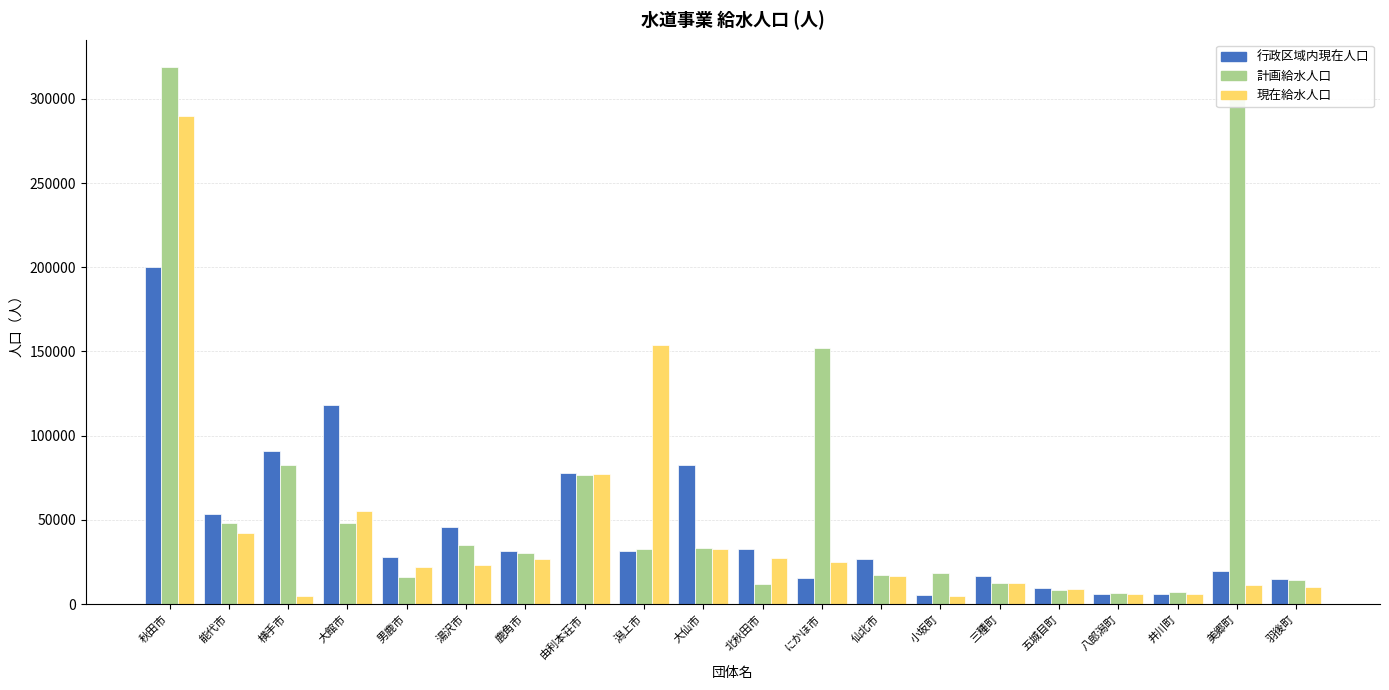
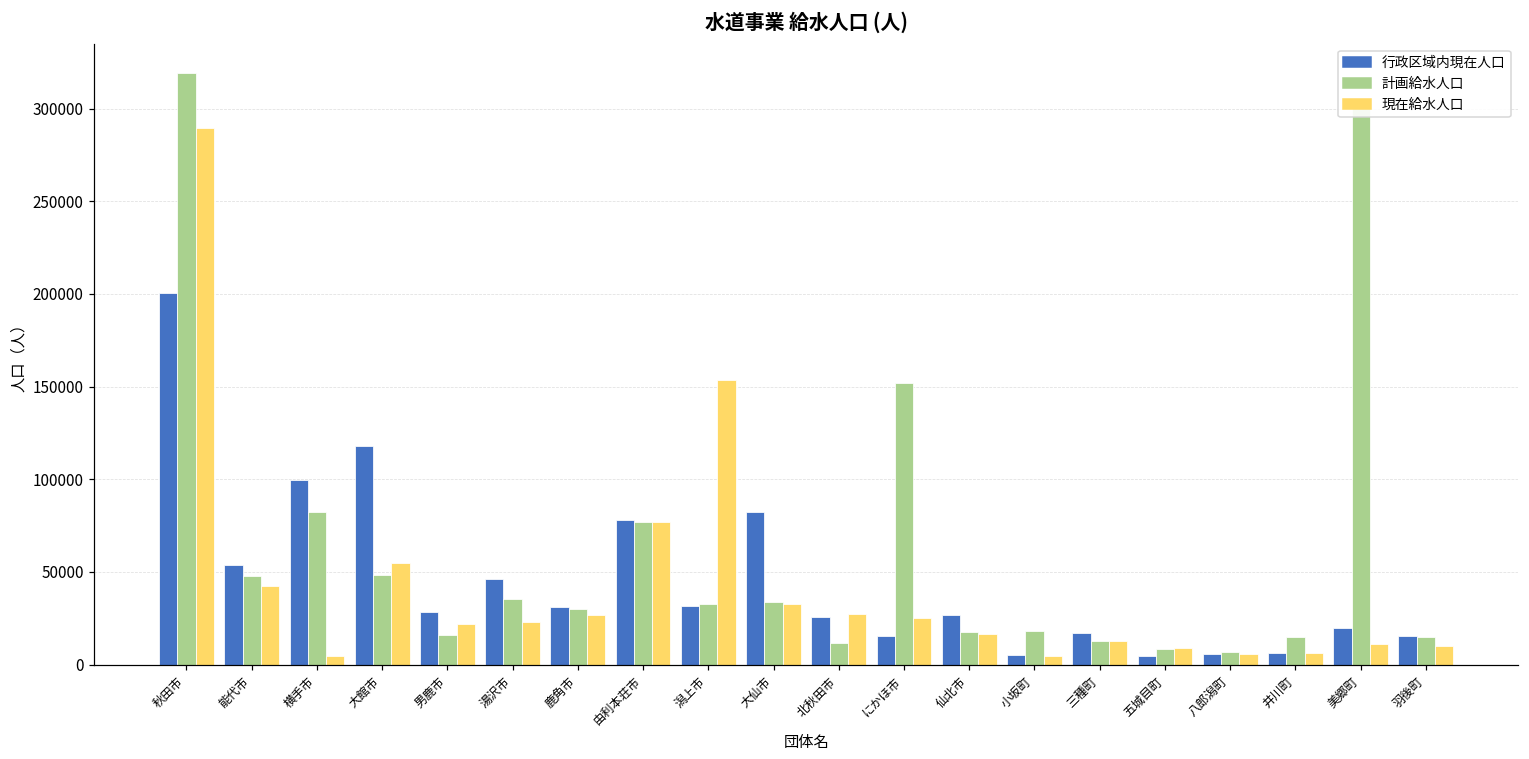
行政区域内現在人口, 横手市: 91000 -> 100000
行政区域内現在人口, 北秋田市: 33000 -> 26000
行政区域内現在人口, 五城目町: 9000 -> 5000
計画給水人口, 井川町: 7000 -> 15000
